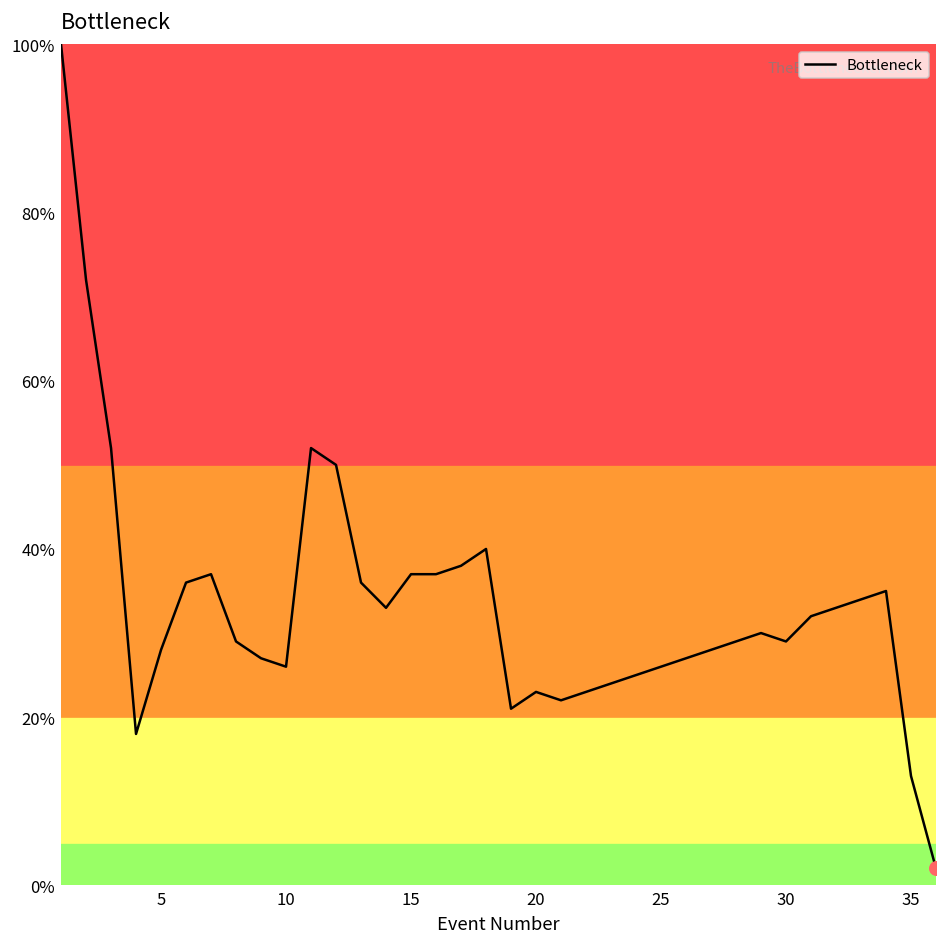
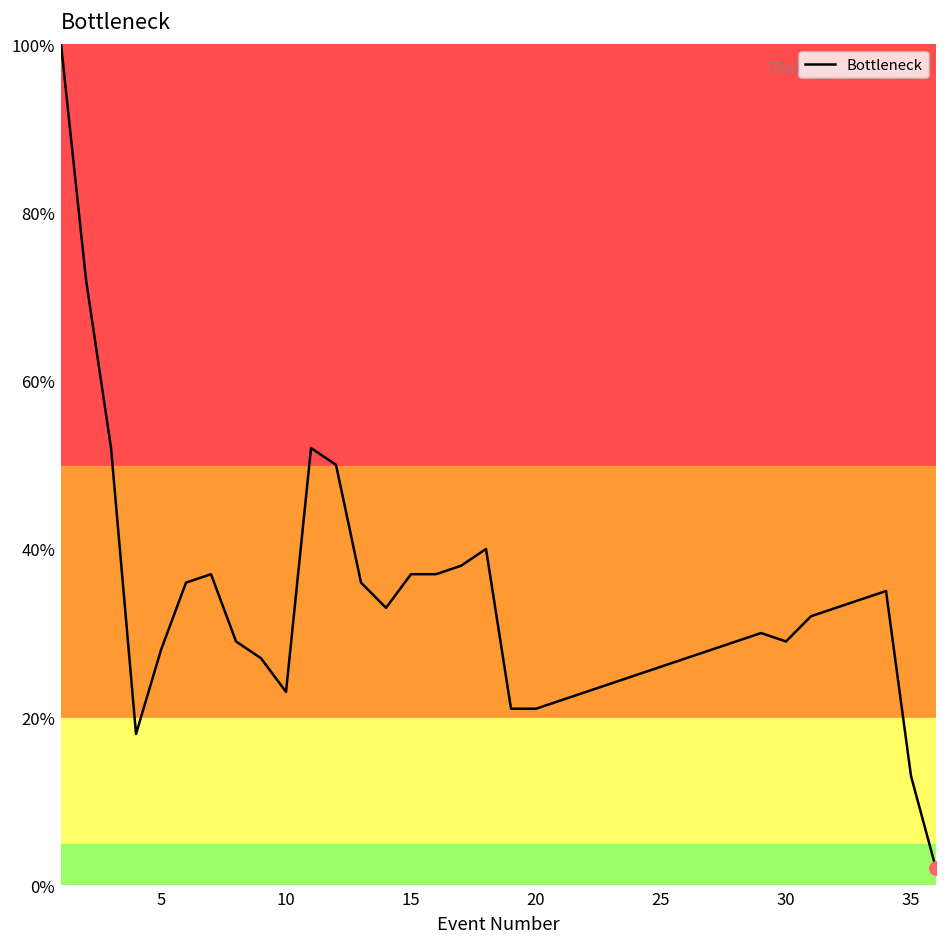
Bottleneck, 10: 26% -> 23%
Bottleneck, 20: 23% -> 21%
